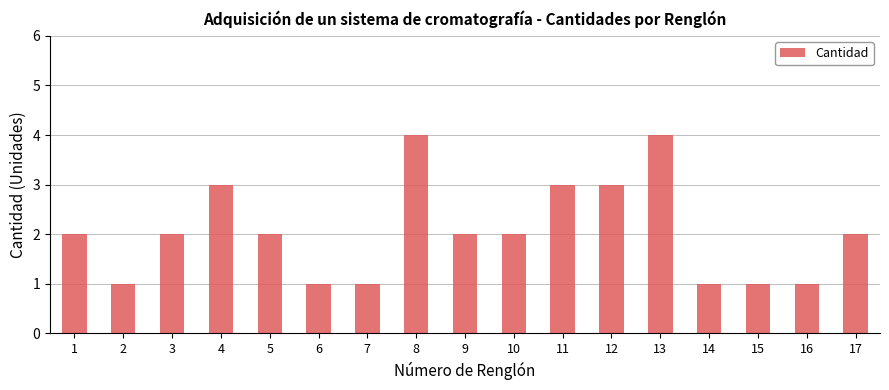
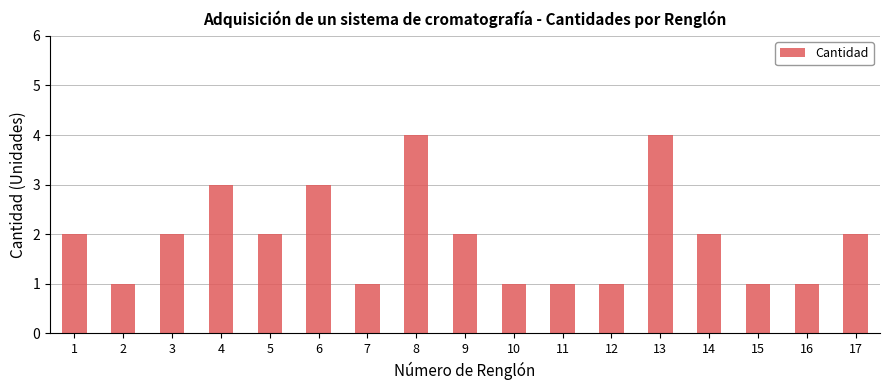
6: 1 -> 3
10: 2 -> 1
11: 3 -> 1
12: 3 -> 1
14: 1 -> 2
